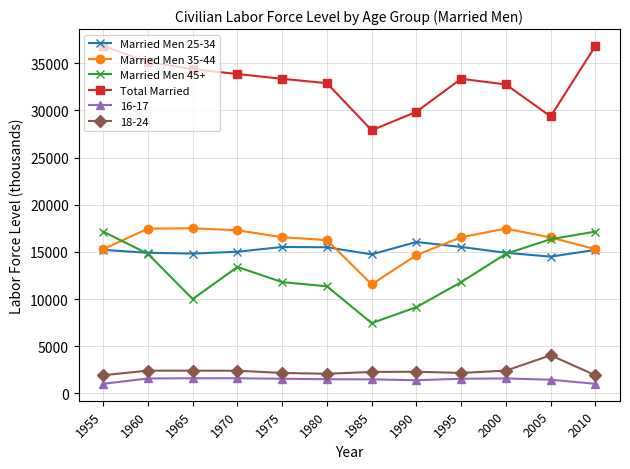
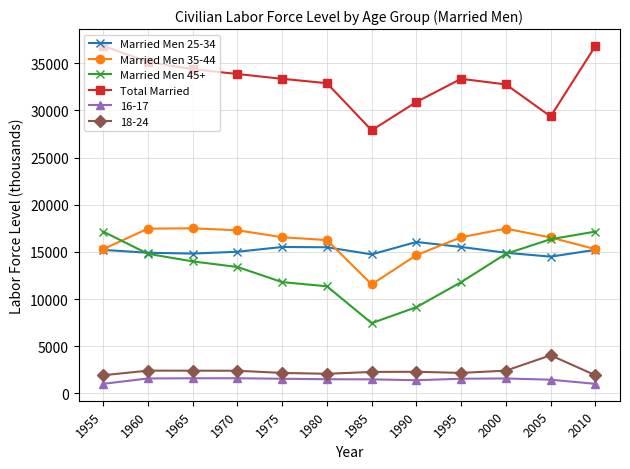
Married Men 45+, 1965: 10000 -> 14000
Total Married, 1990: 30000 -> 31000
